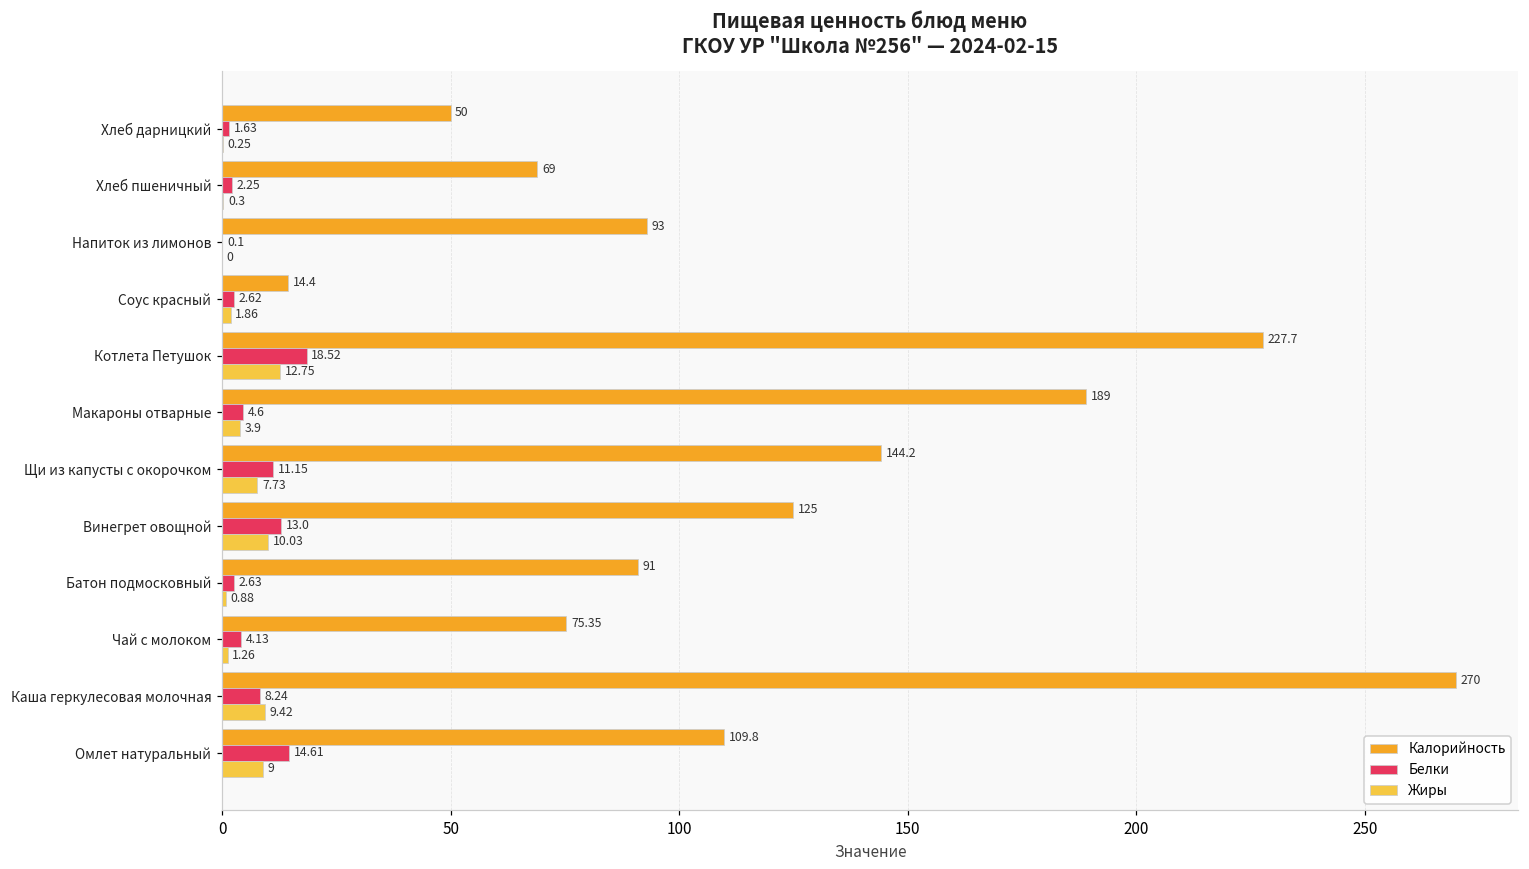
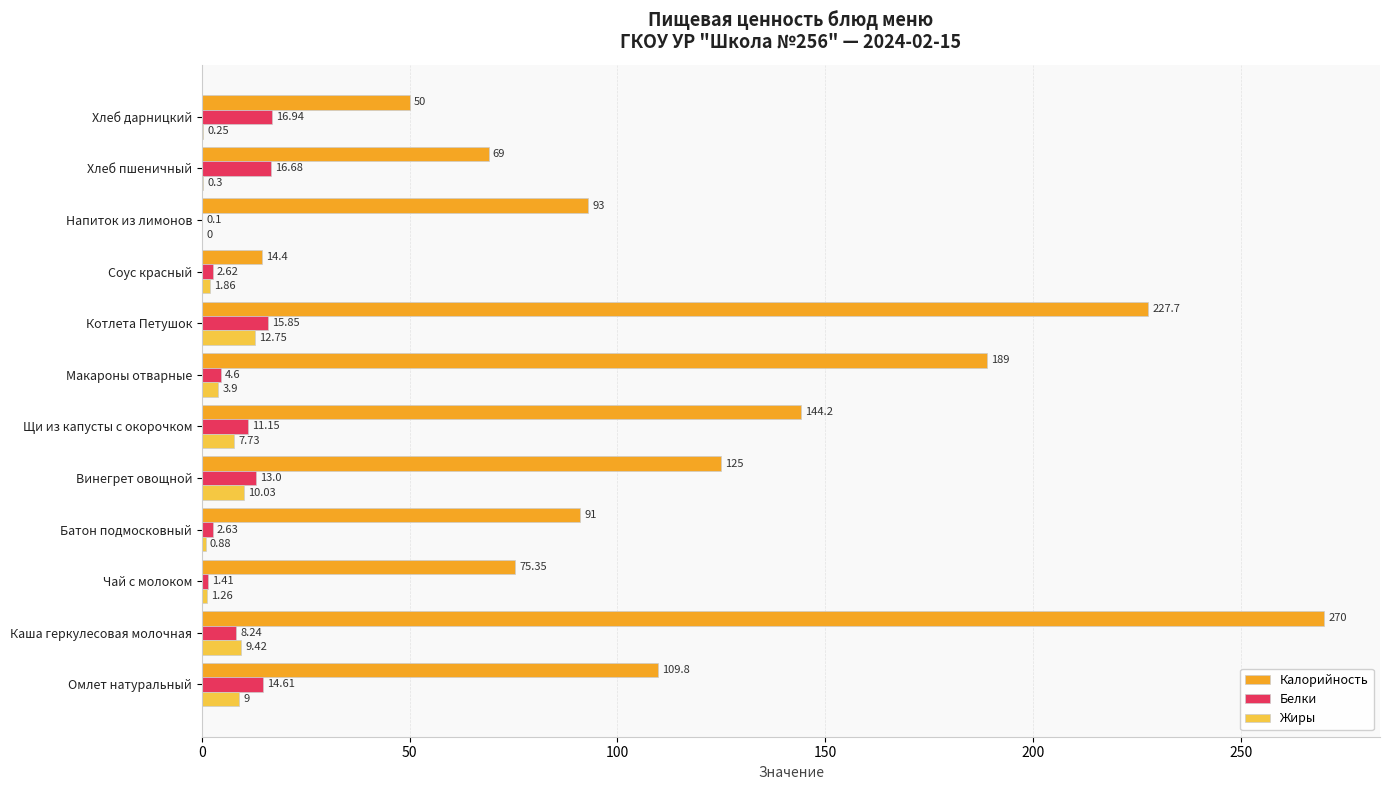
Белки, Хлеб дарницкий: 1.63 -> 16.94
Белки, Хлеб пшеничный: 2.25 -> 16.68
Белки, Котлета Петушок: 18.52 -> 15.85
Белки, Чай с молоком: 4.13 -> 1.41
